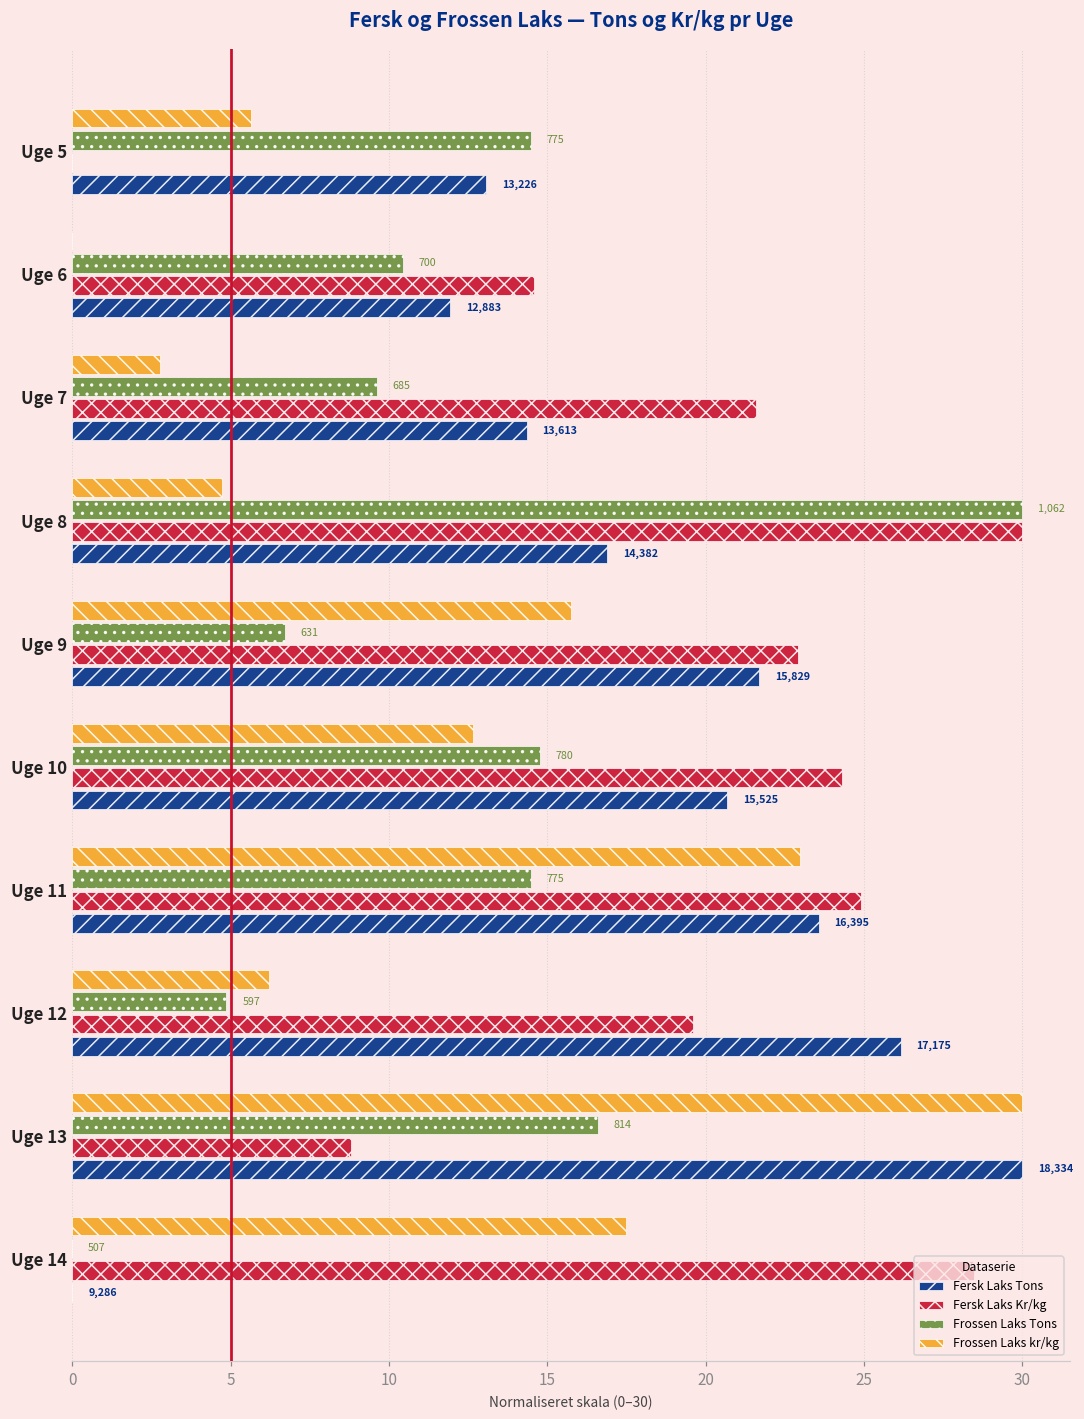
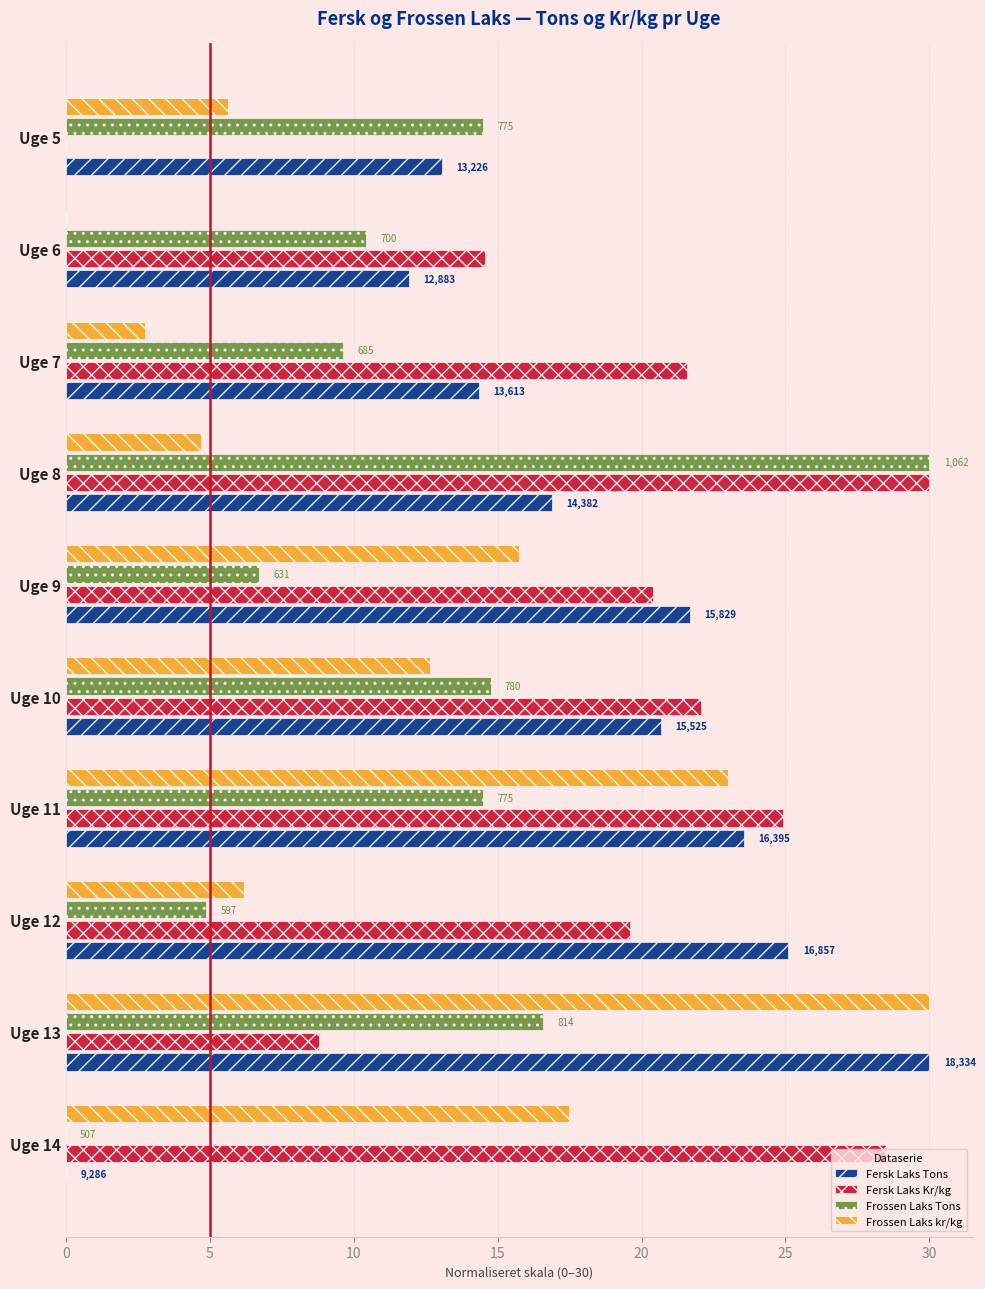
Fersk Laks Kr/kg, Uge 9: 22.9 -> 20.4
Fersk Laks Kr/kg, Uge 10: 24.3 -> 22.1
Fersk Laks Tons, Uge 12: 17,175 -> 16,857
